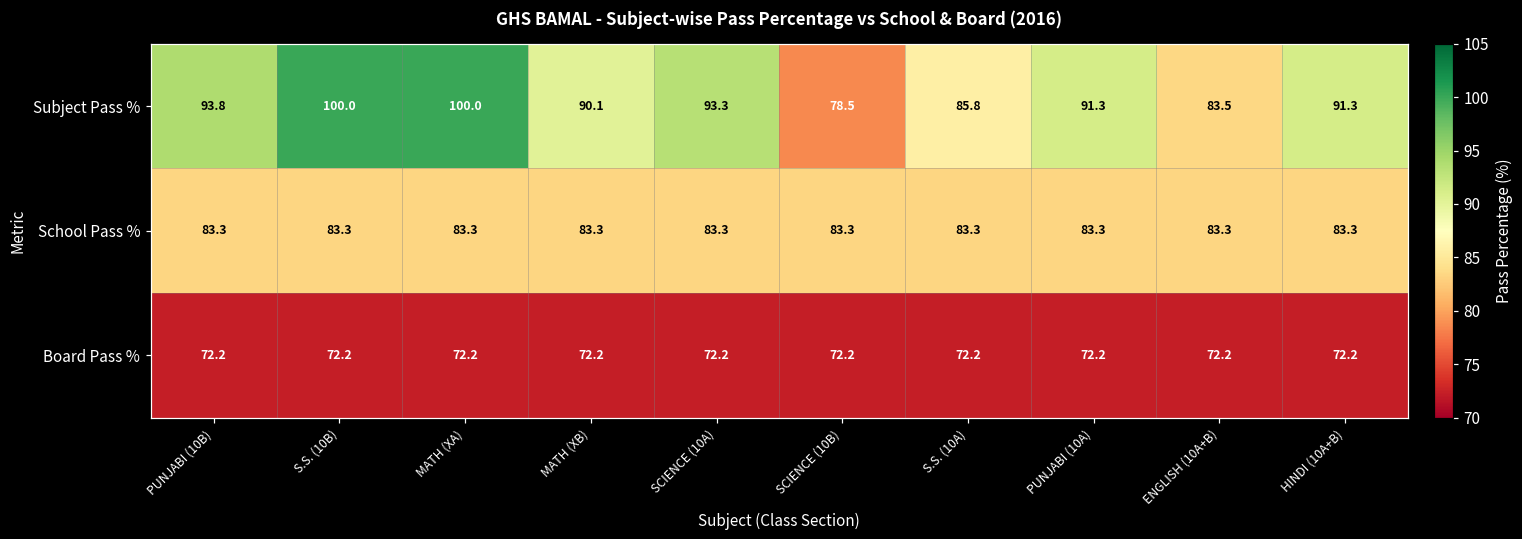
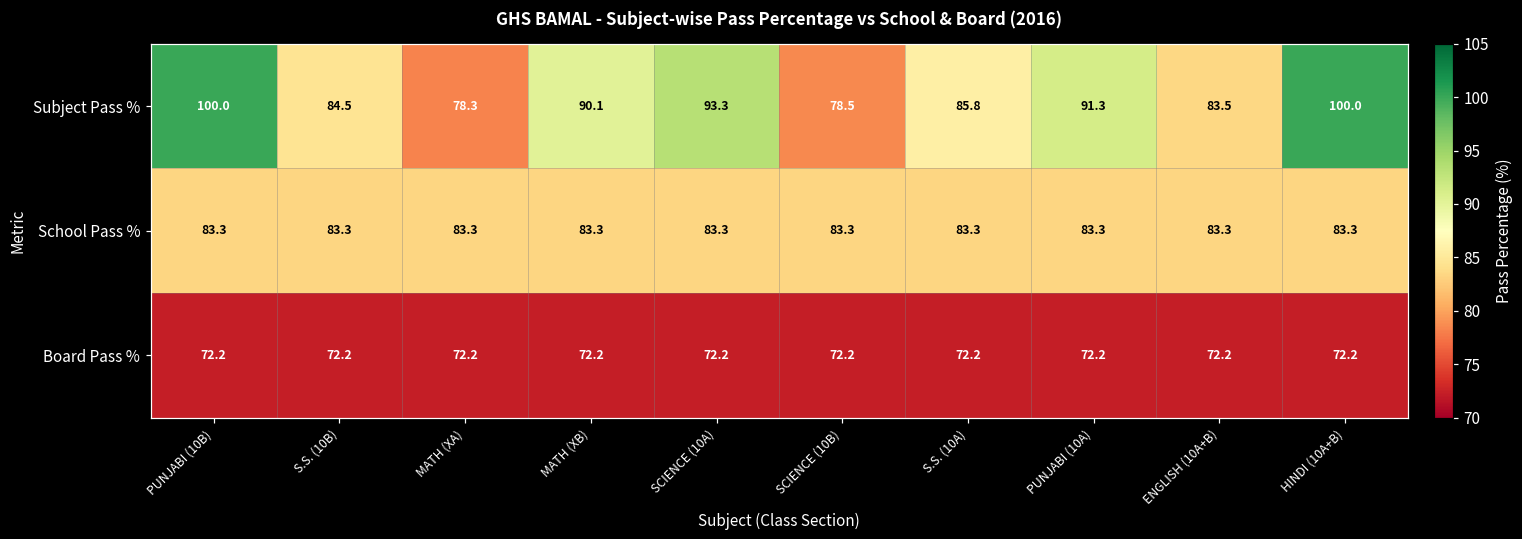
Subject Pass %, PUNJABI (10B): 93.8 -> 100.0
Subject Pass %, S.S. (10B): 100.0 -> 84.5
Subject Pass %, MATH (XA): 100.0 -> 78.3
Subject Pass %, HINDI (10A+B): 91.3 -> 100.0
